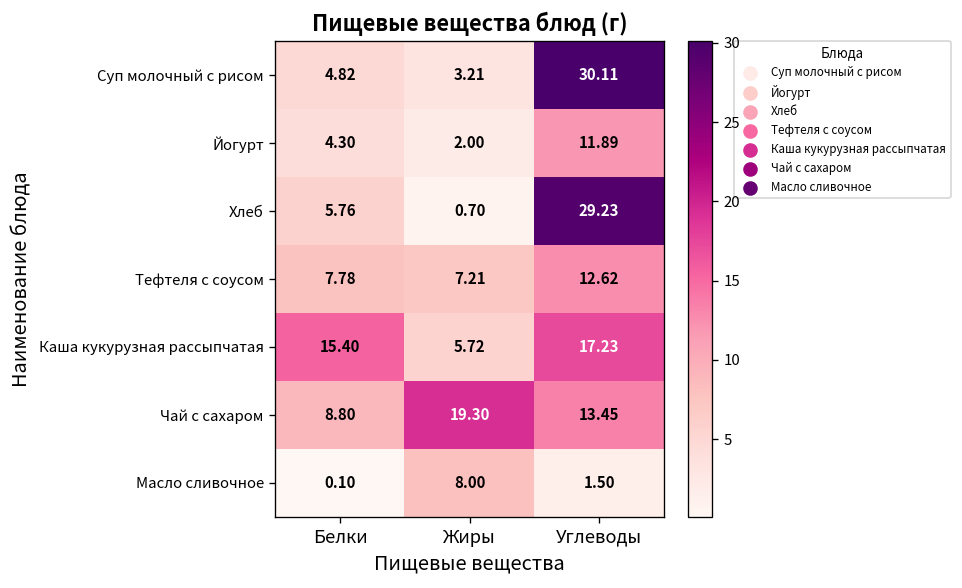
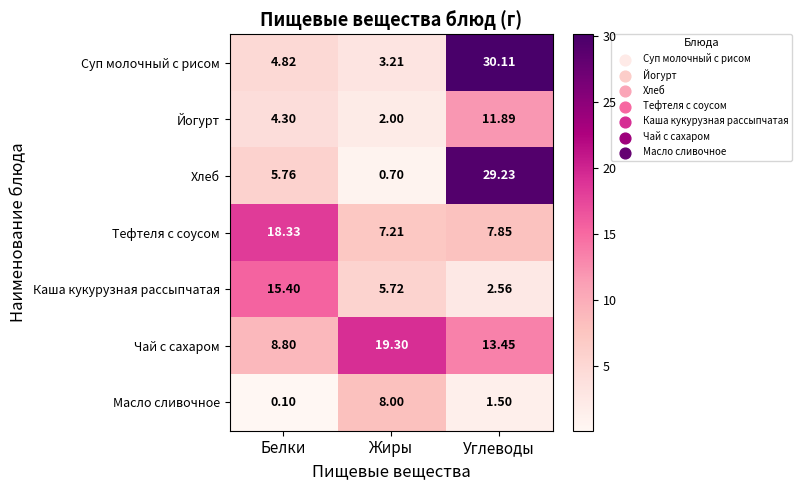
Тефтеля с соусом, Белки: 7.78 -> 18.33
Тефтеля с соусом, Углеводы: 12.62 -> 7.85
Каша кукурузная рассыпчатая, Углеводы: 17.23 -> 2.56
